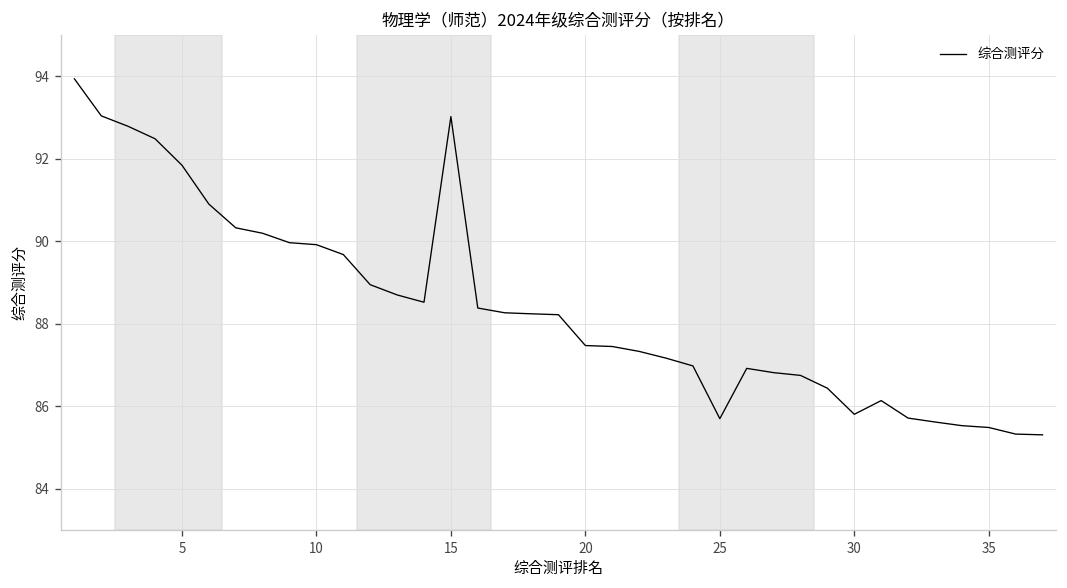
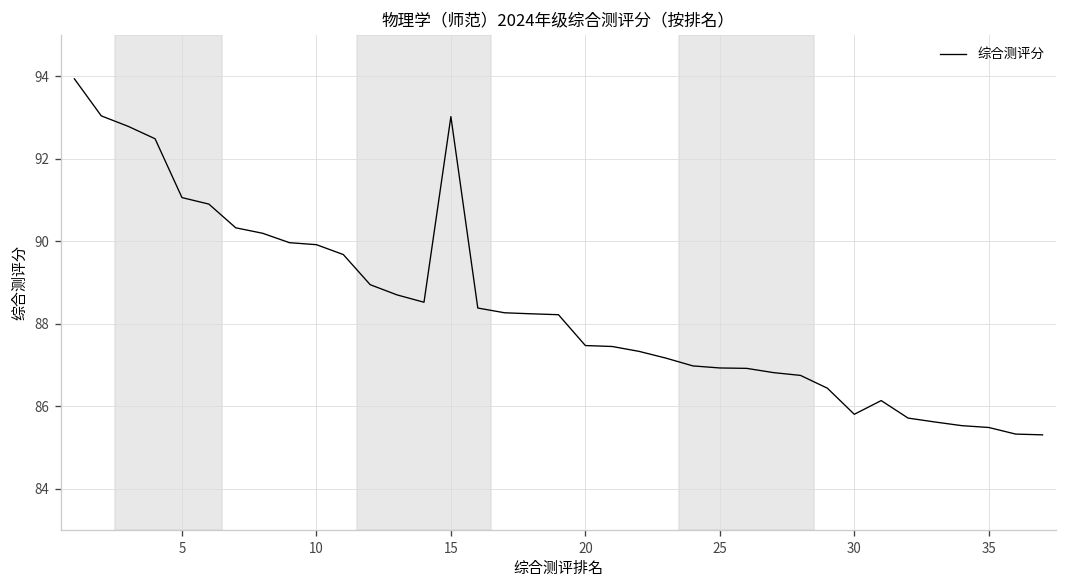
5: 91.8 -> 91.1
25: 85.7 -> 86.9
